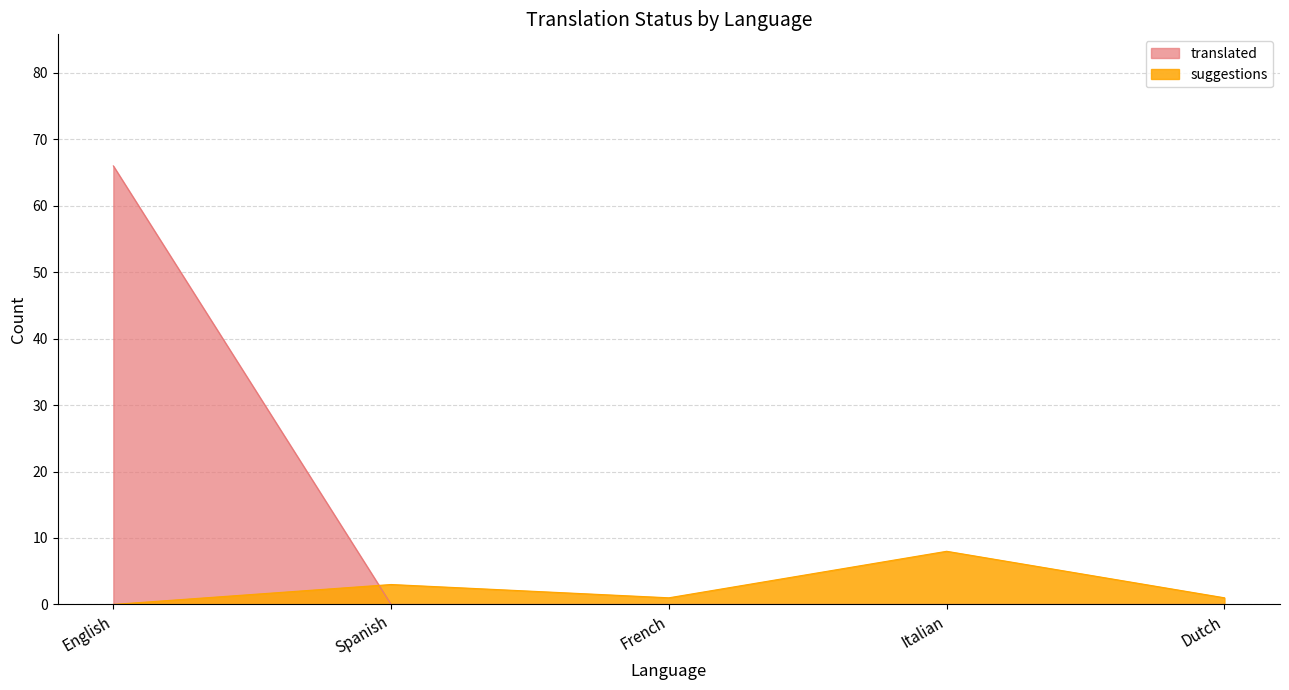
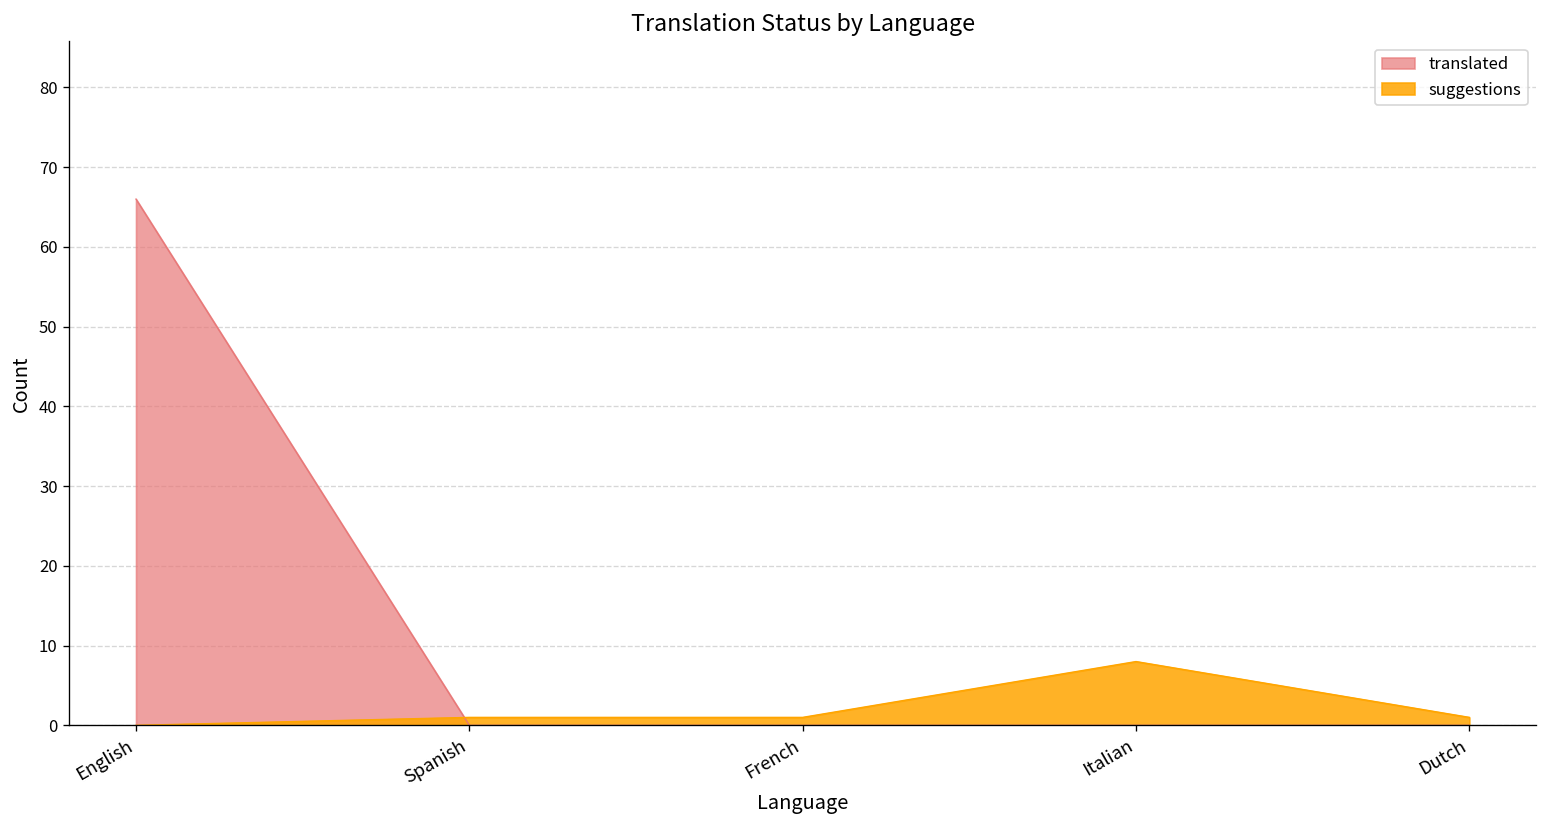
suggestions, Spanish: 3 -> 1
